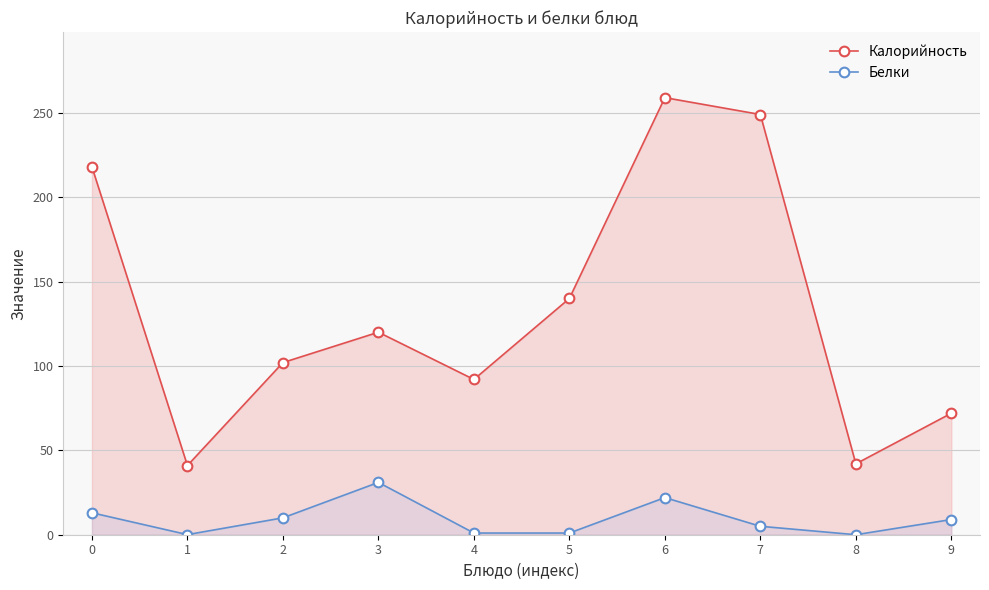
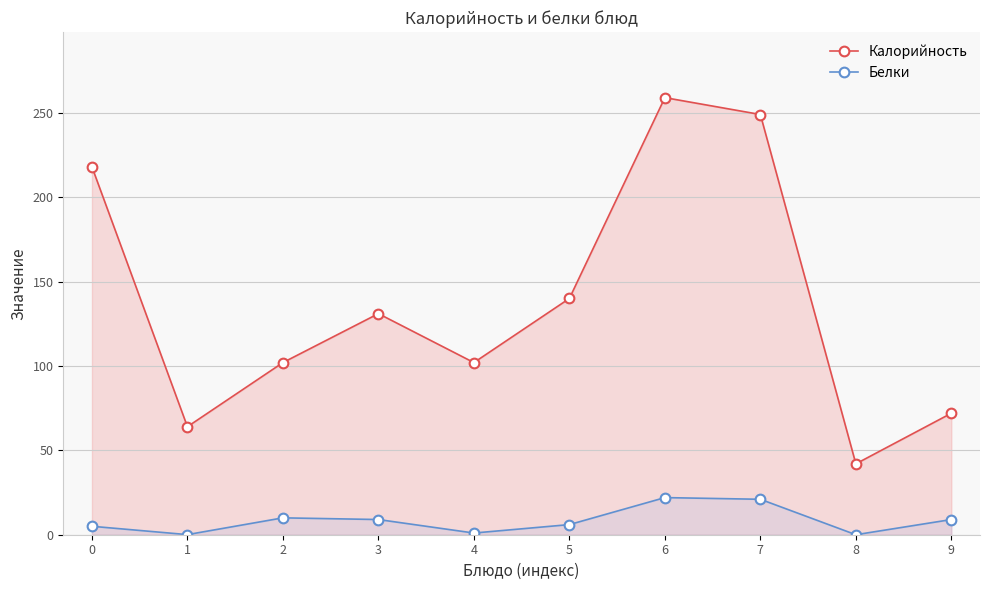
Белки, 0: 13 -> 5
Калорийность, 1: 41 -> 64
Калорийность, 3: 120 -> 131
Белки, 3: 31 -> 9
Калорийность, 4: 92 -> 102
Белки, 5: 1 -> 6
Белки, 7: 5 -> 21
